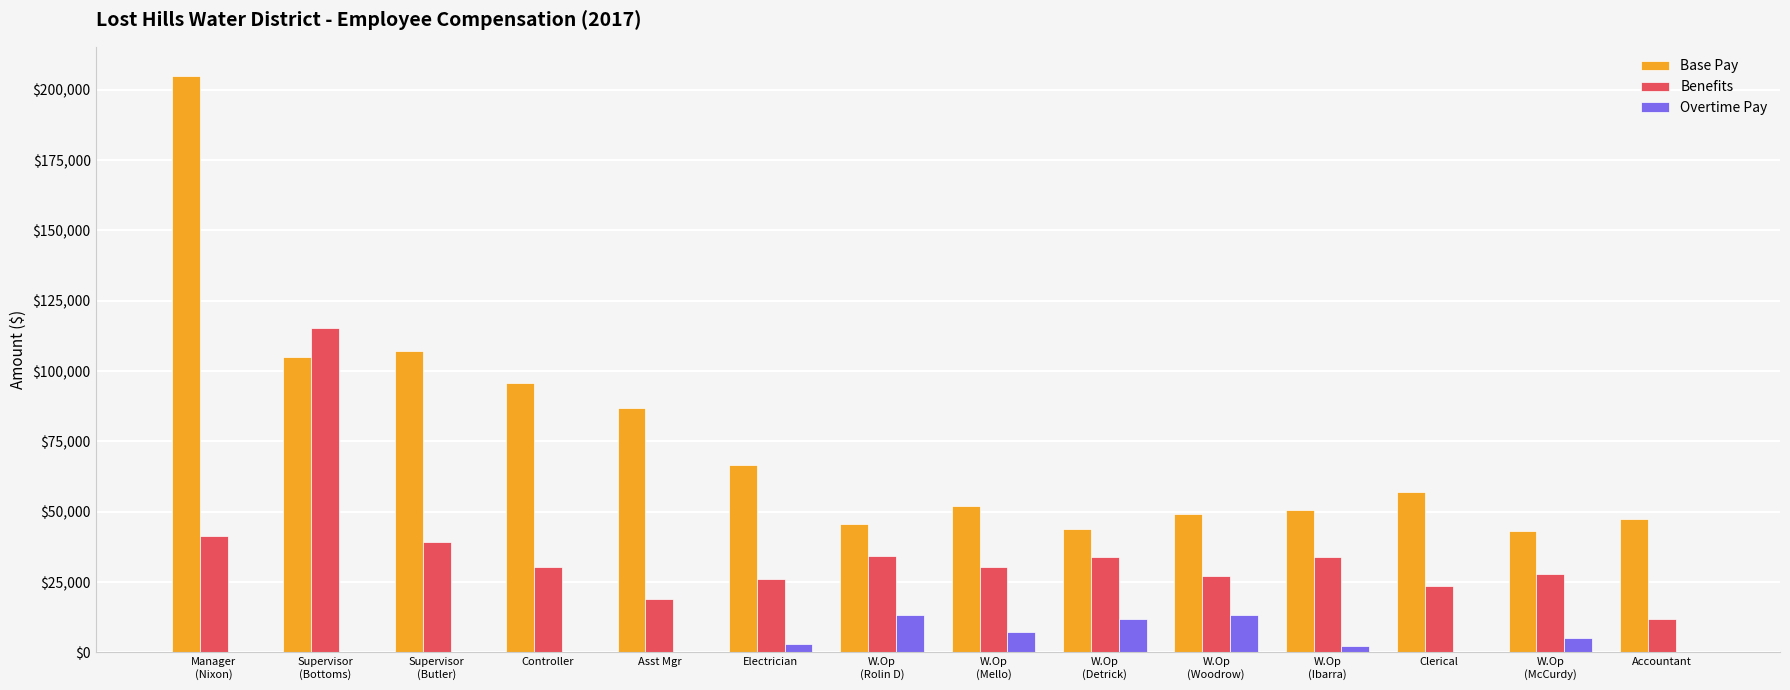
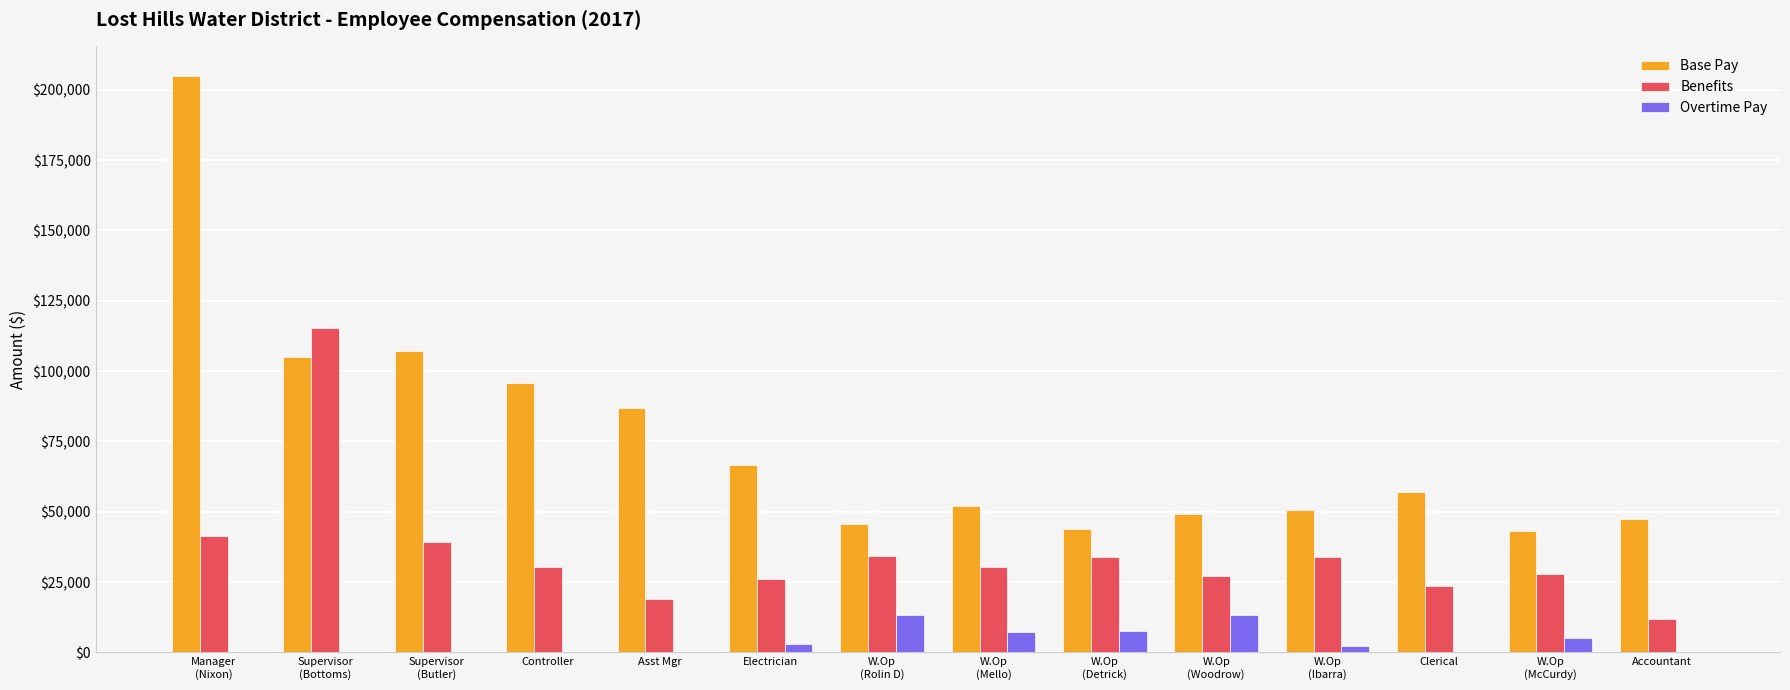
Overtime Pay, W.Op (Detrick): $12,000 -> $8,000
